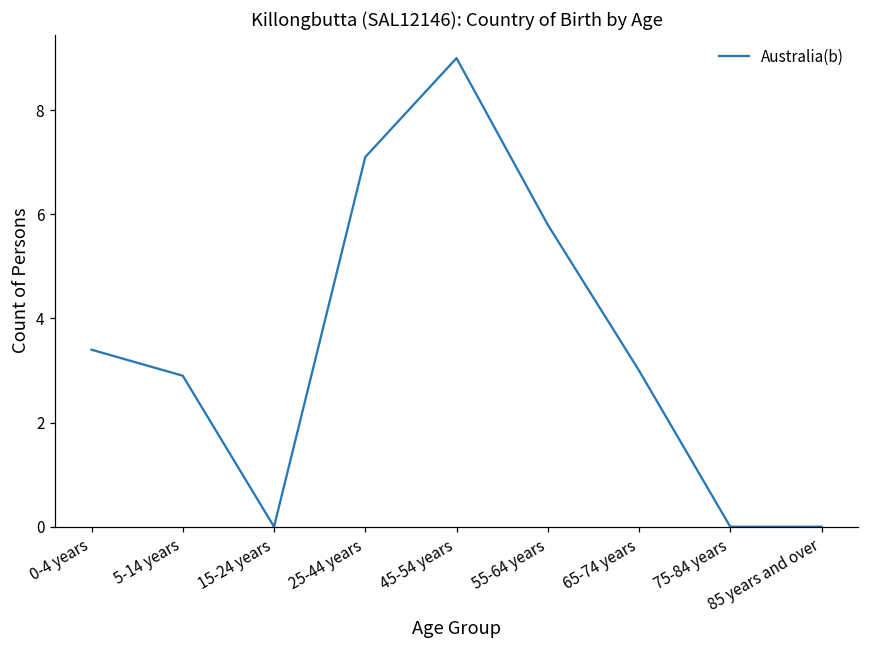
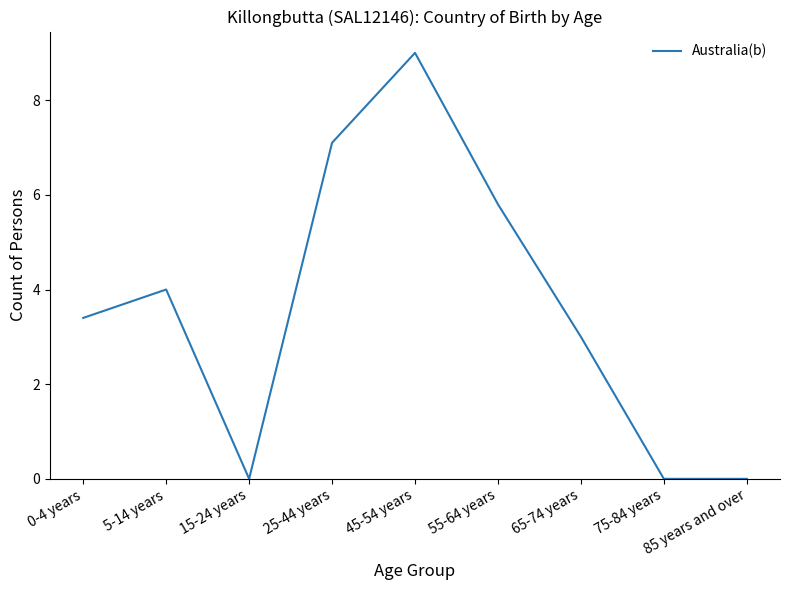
5-14 years: 2.9 -> 4.0
